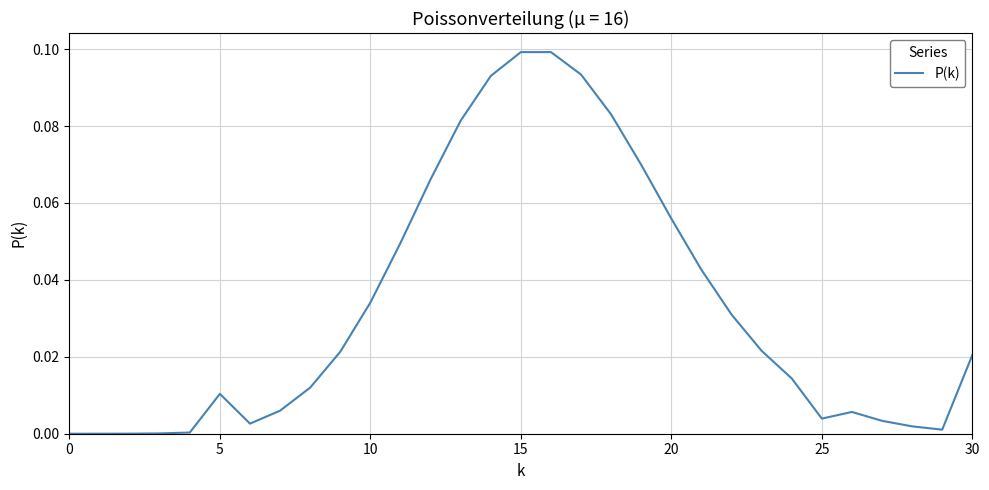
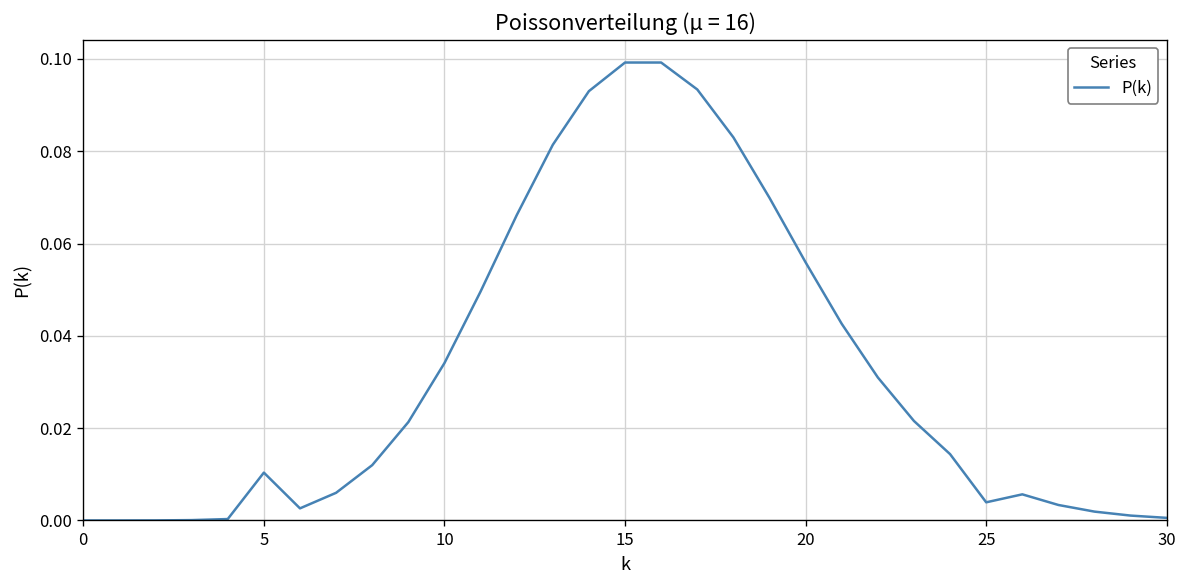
30: 0.020 -> 0.001
